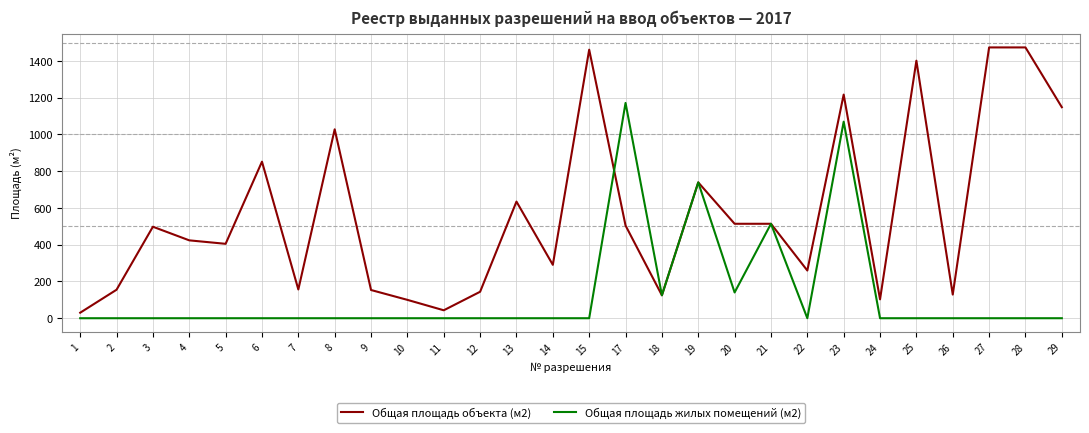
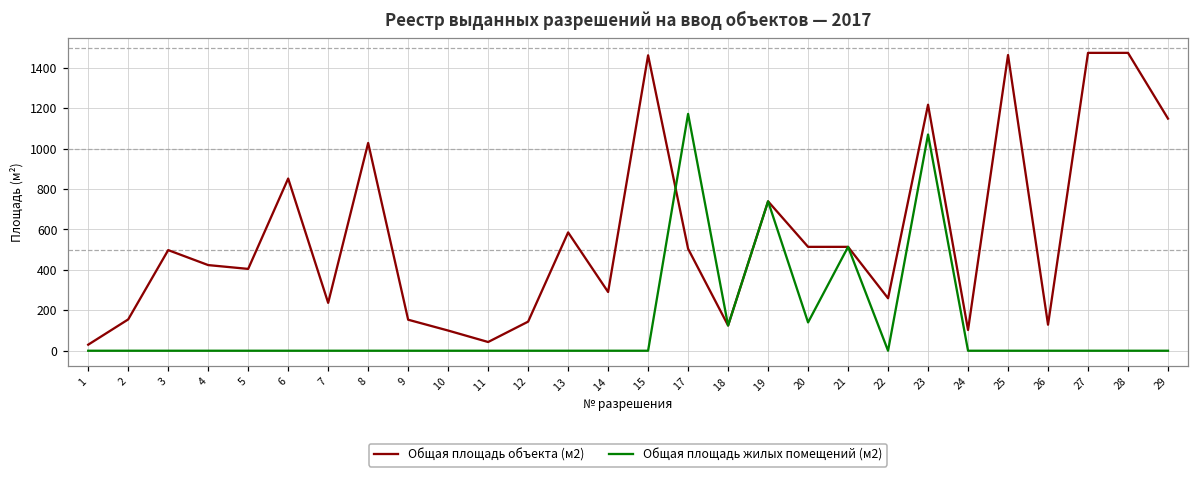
Общая площадь объекта (м2), 7: 160 -> 240
Общая площадь объекта (м2), 13: 630 -> 590
Общая площадь объекта (м2), 25: 1400 -> 1460
